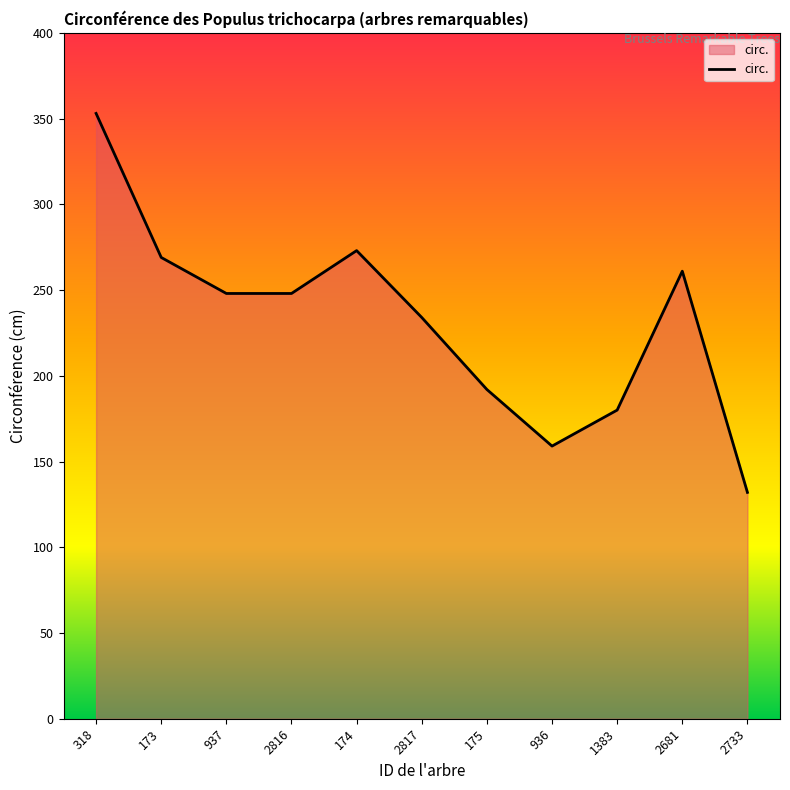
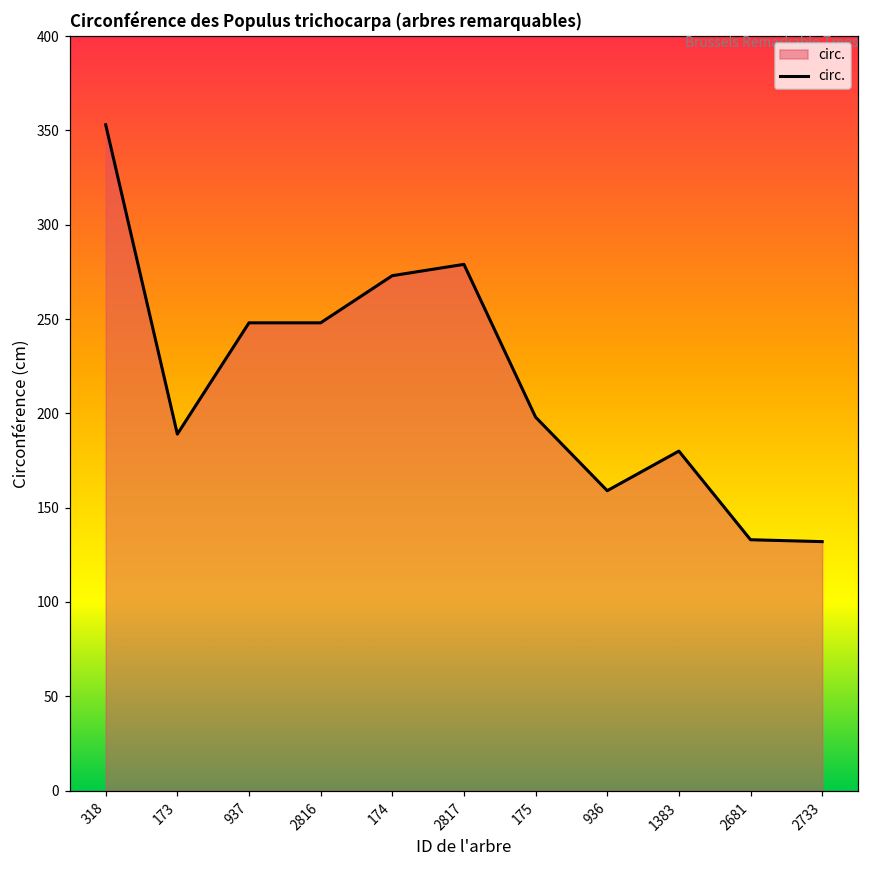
173: 269 -> 189
2817: 234 -> 279
175: 192 -> 198
2681: 261 -> 133
